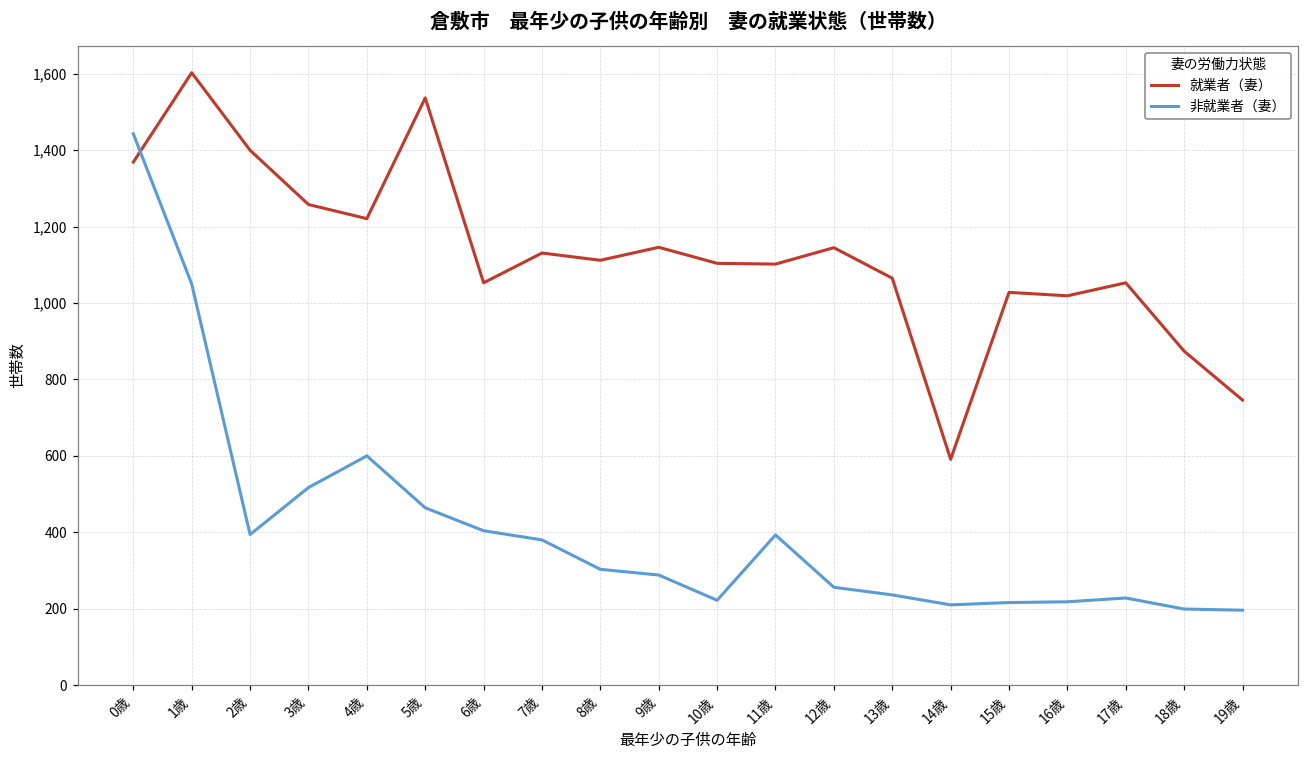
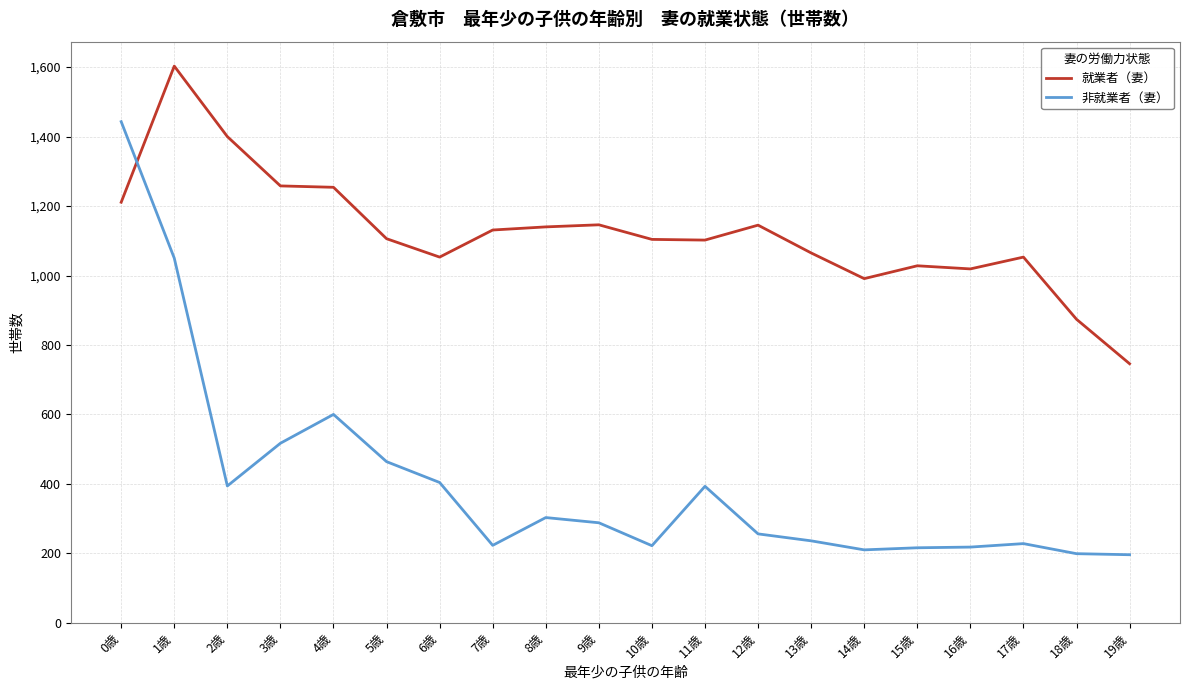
就業者（妻）, 0歳: 1,370 -> 1,210
就業者（妻）, 4歳: 1,220 -> 1,250
就業者（妻）, 5歳: 1,540 -> 1,110
非就業者（妻）, 7歳: 380 -> 220
就業者（妻）, 8歳: 1,110 -> 1,140
就業者（妻）, 14歳: 590 -> 990
